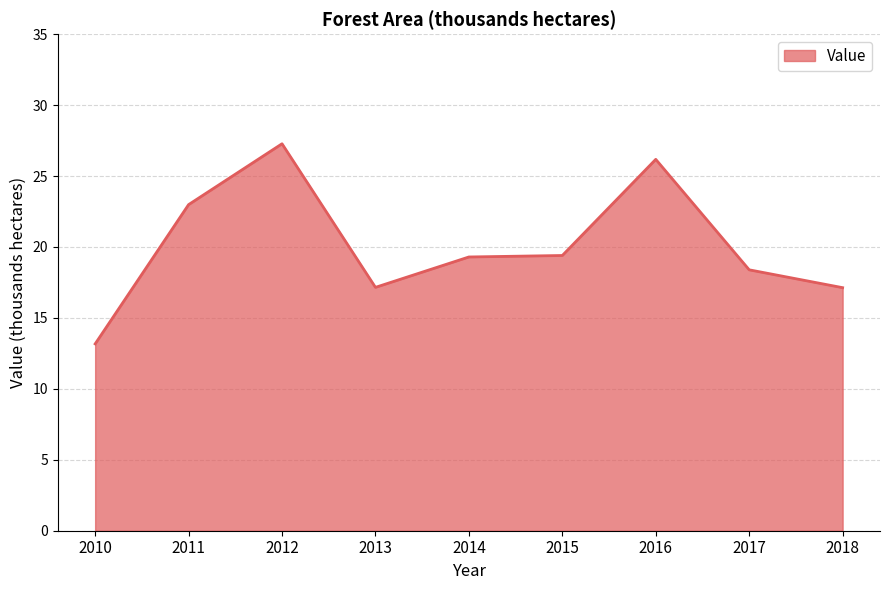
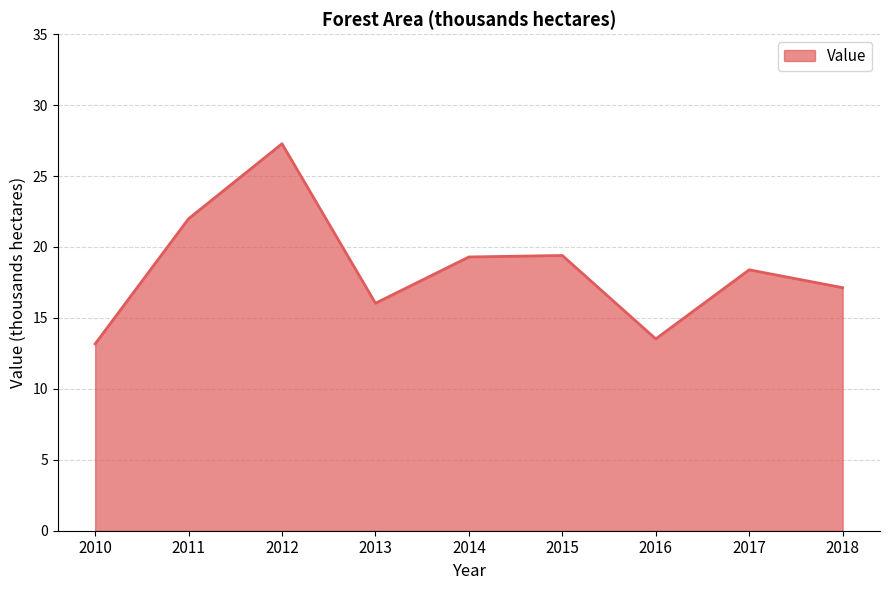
2011: 23.0 -> 22.0
2013: 17.2 -> 16.0
2016: 26.2 -> 13.5
